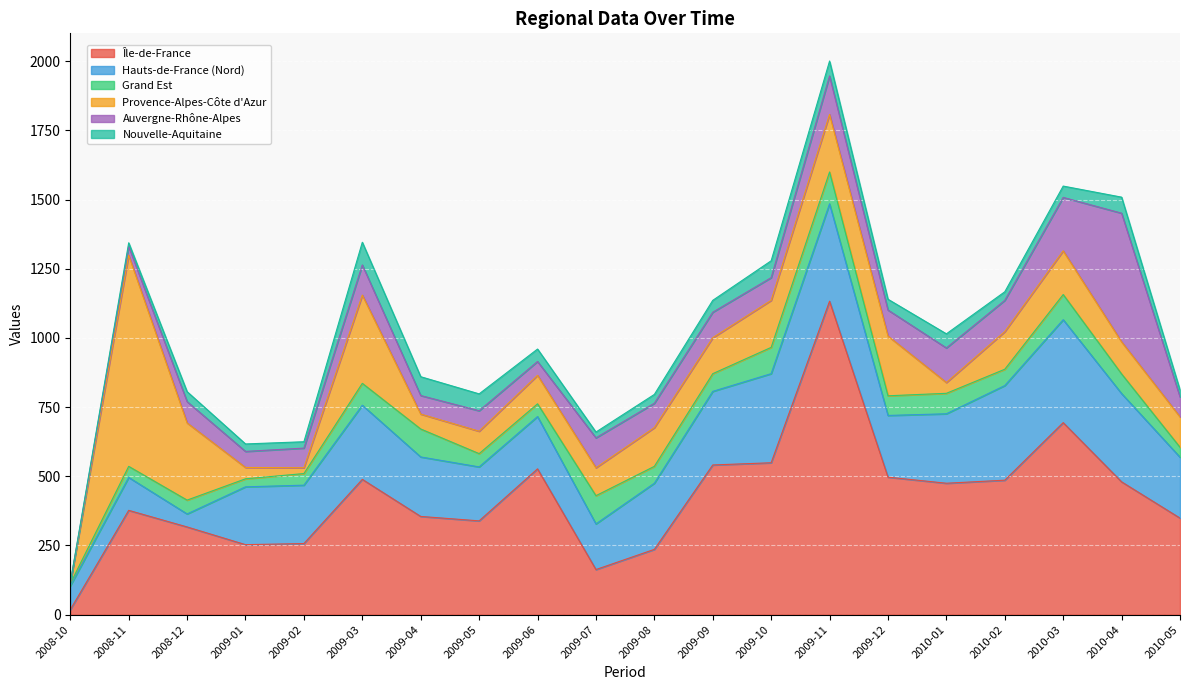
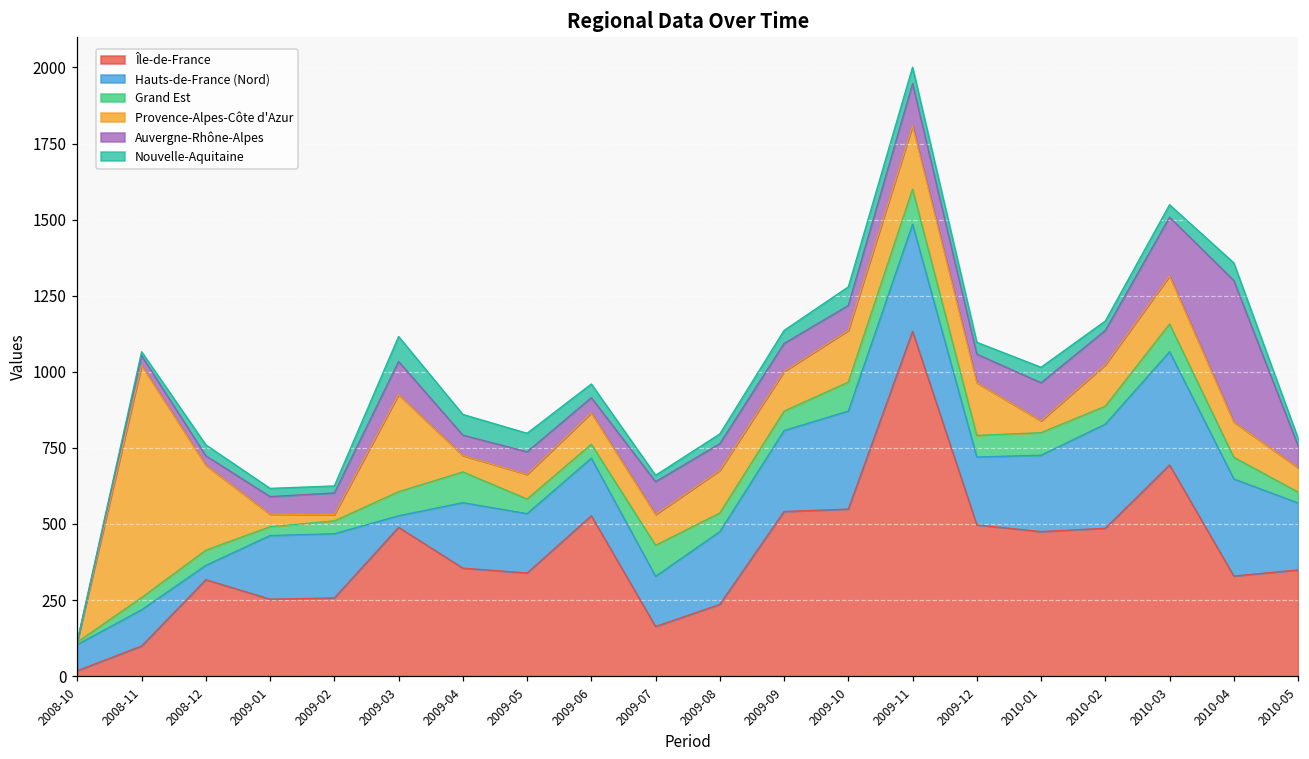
Île-de-France, 2008-11: 380 -> 100
Auvergne-Rhône-Alpes, 2008-12: 80 -> 30
Hauts-de-France (Nord), 2009-03: 270 -> 40
Provence-Alpes-Côte d'Azur, 2009-12: 220 -> 170
Île-de-France, 2010-04: 480 -> 330
Provence-Alpes-Côte d'Azur, 2010-05: 110 -> 80
